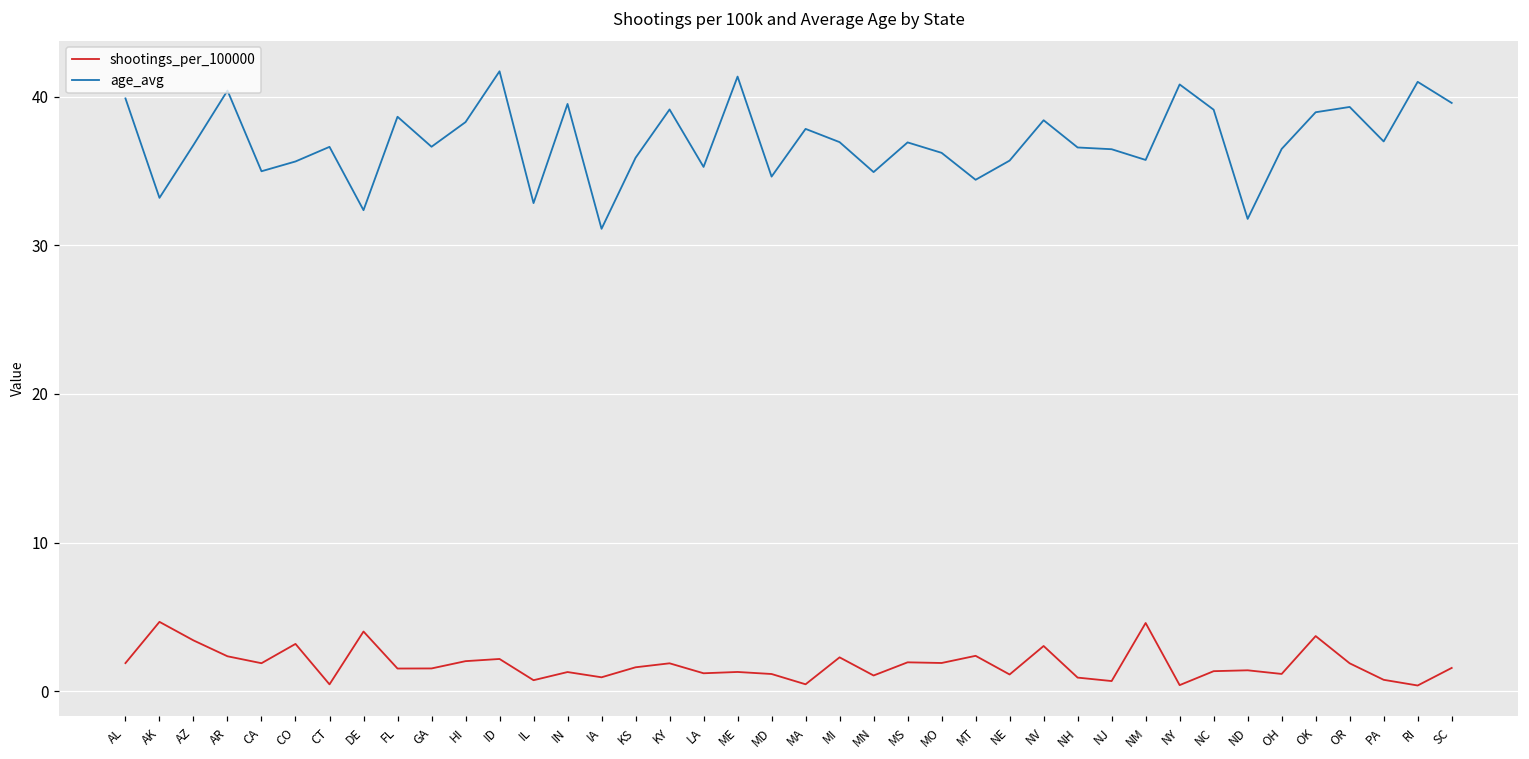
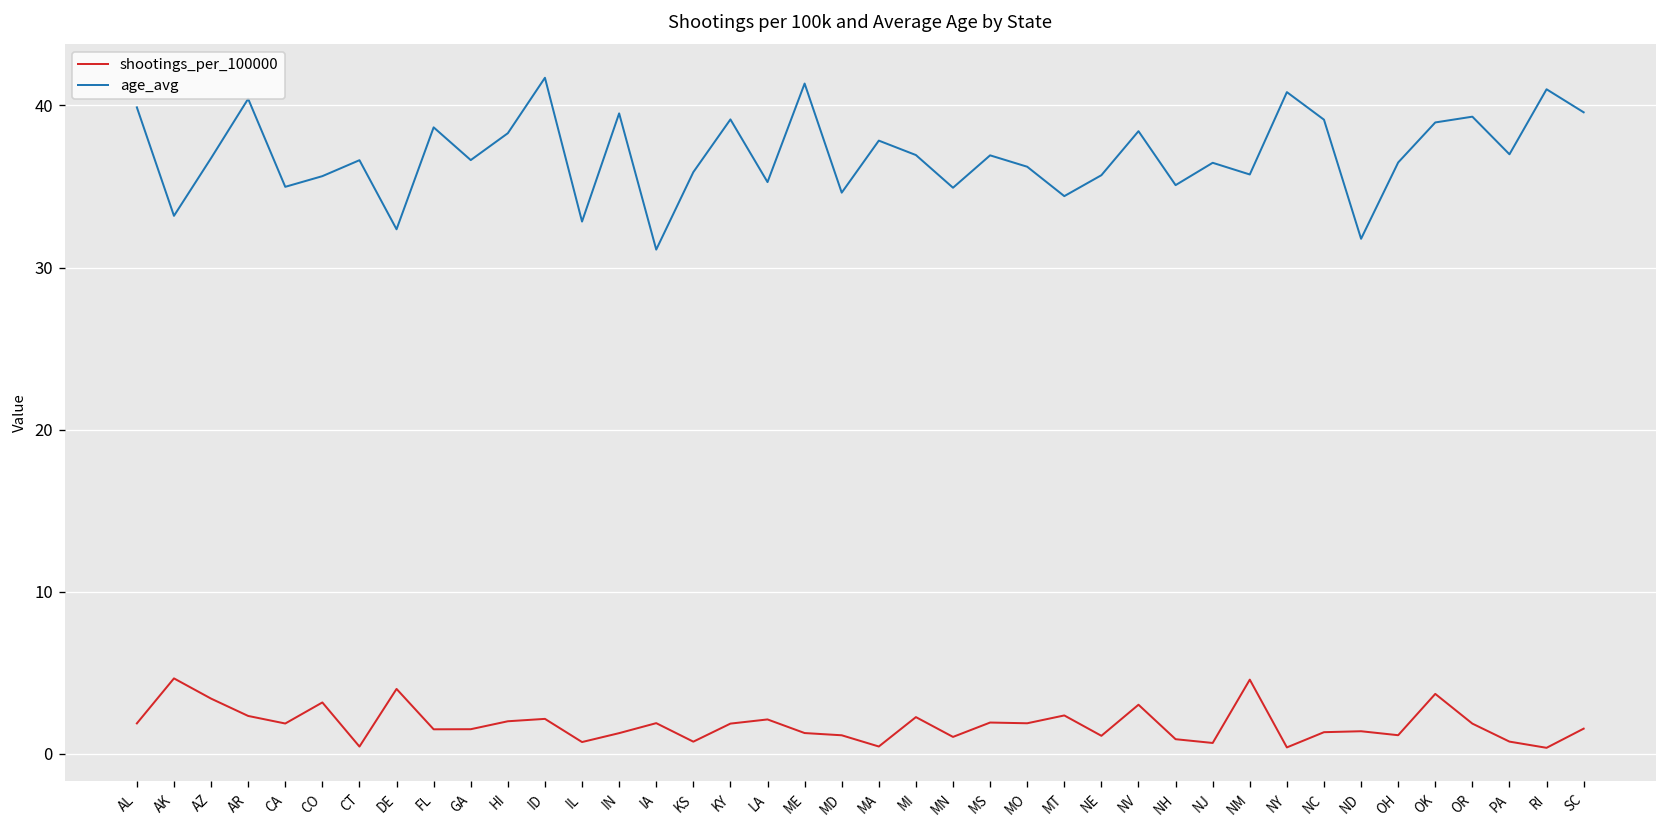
shootings_per_100000, IA: 0.9 -> 1.9
shootings_per_100000, KS: 1.6 -> 0.8
shootings_per_100000, LA: 1.2 -> 2.1
age_avg, NH: 36.6 -> 35.1
